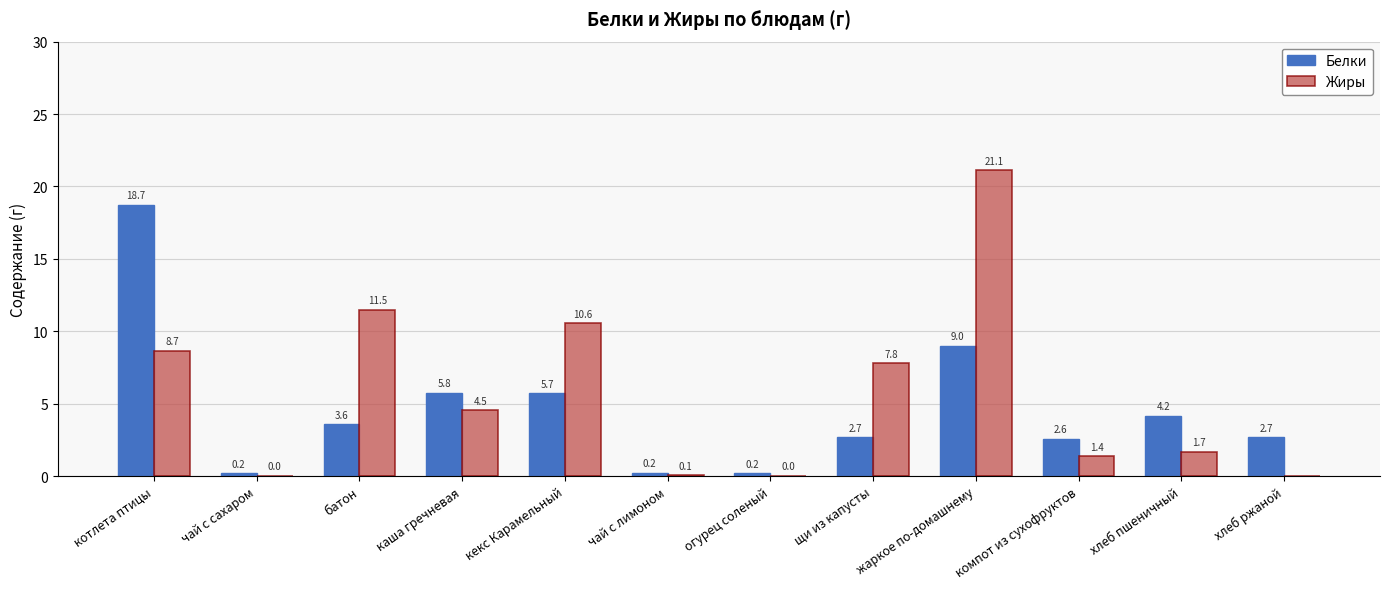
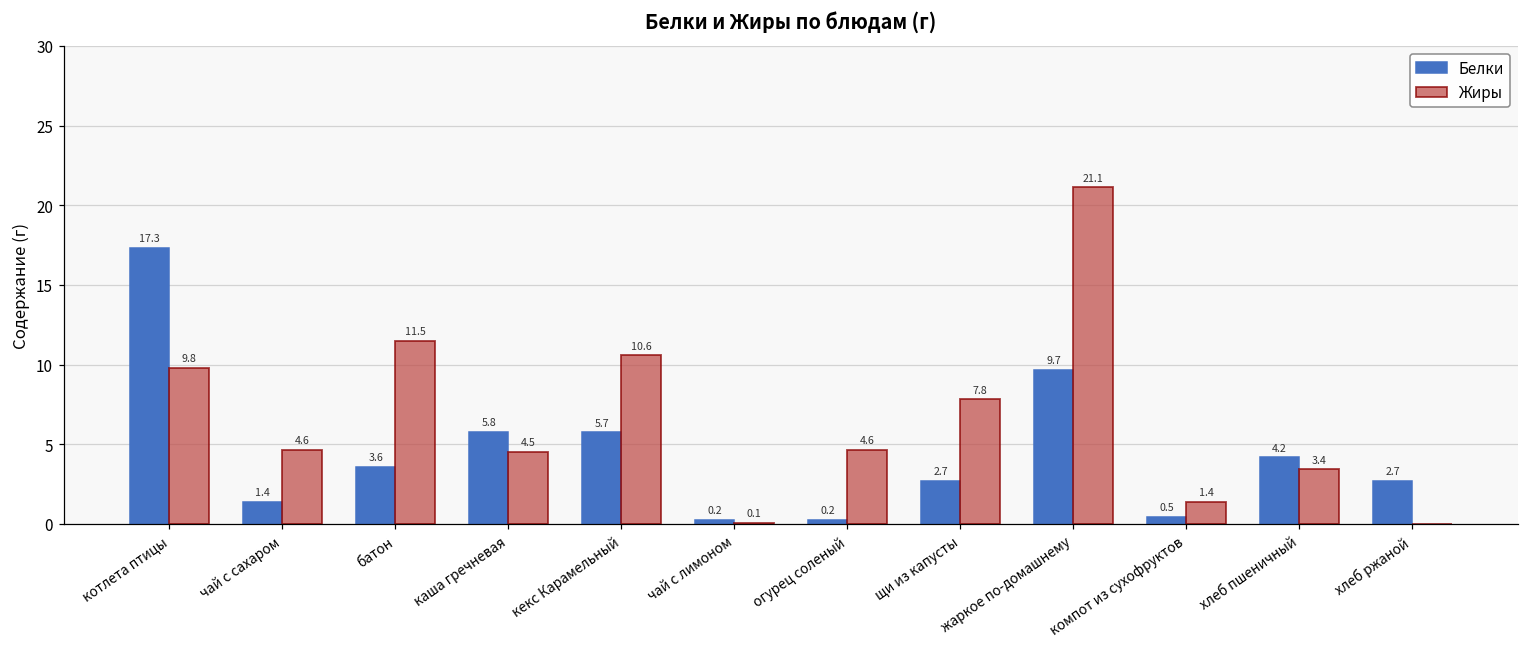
Белки, котлета птицы: 18.7 -> 17.3
Жиры, котлета птицы: 8.7 -> 9.8
Белки, чай с сахаром: 0.2 -> 1.4
Жиры, чай с сахаром: 0.0 -> 4.6
Жиры, огурец соленый: 0.0 -> 4.6
Белки, жаркое по-домашнему: 9.0 -> 9.7
Белки, компот из сухофруктов: 2.6 -> 0.5
Жиры, хлеб пшеничный: 1.7 -> 3.4
